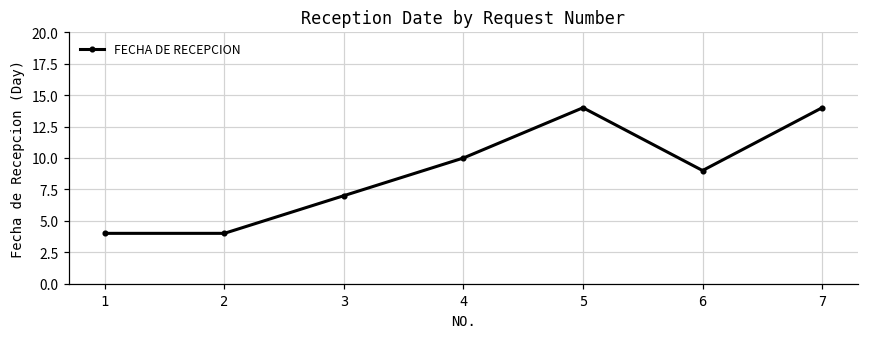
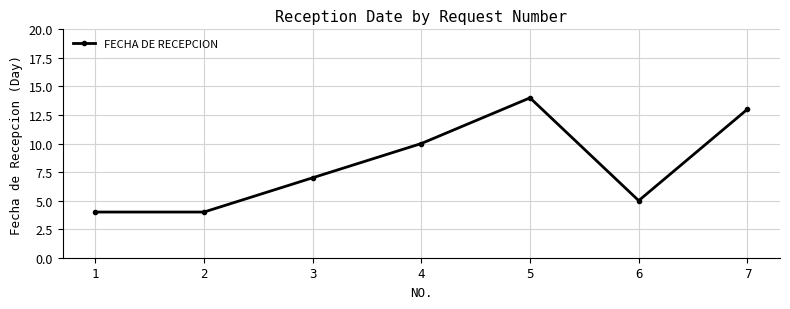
6: 9 -> 5
7: 14 -> 13
